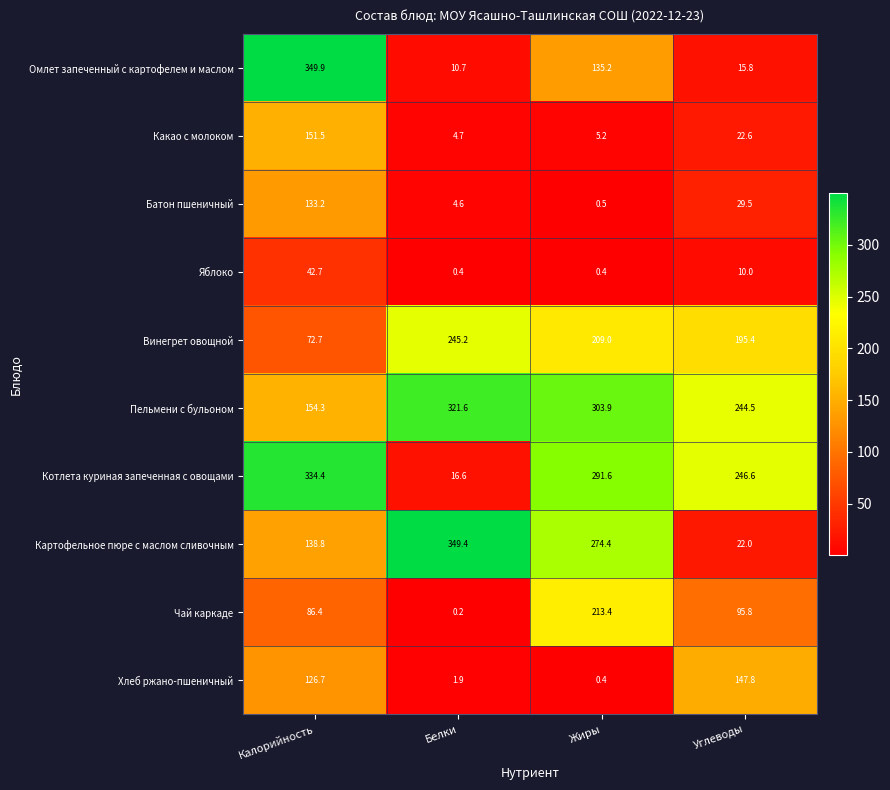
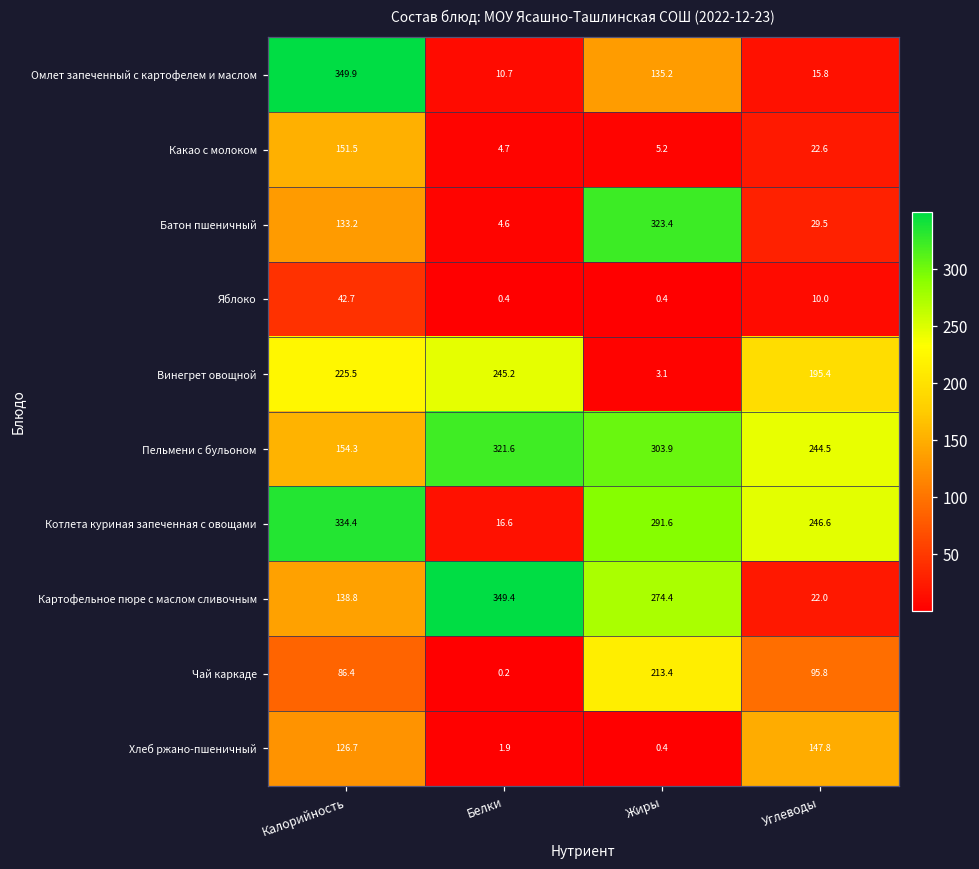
Батон пшеничный, Жиры: 0.5 -> 323.4
Винегрет овощной, Калорийность: 72.7 -> 225.5
Винегрет овощной, Жиры: 209.0 -> 3.1
